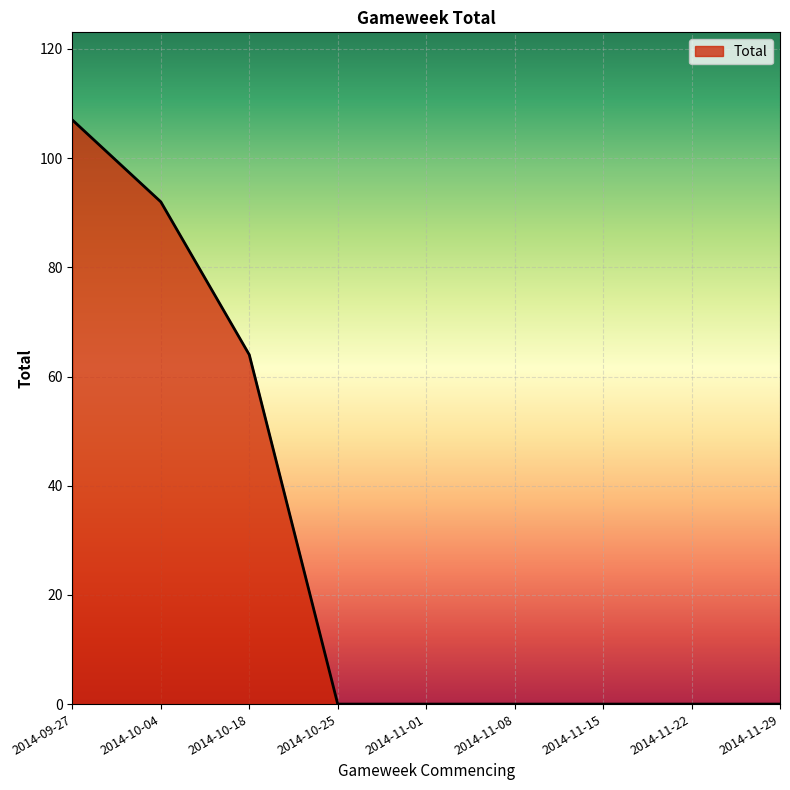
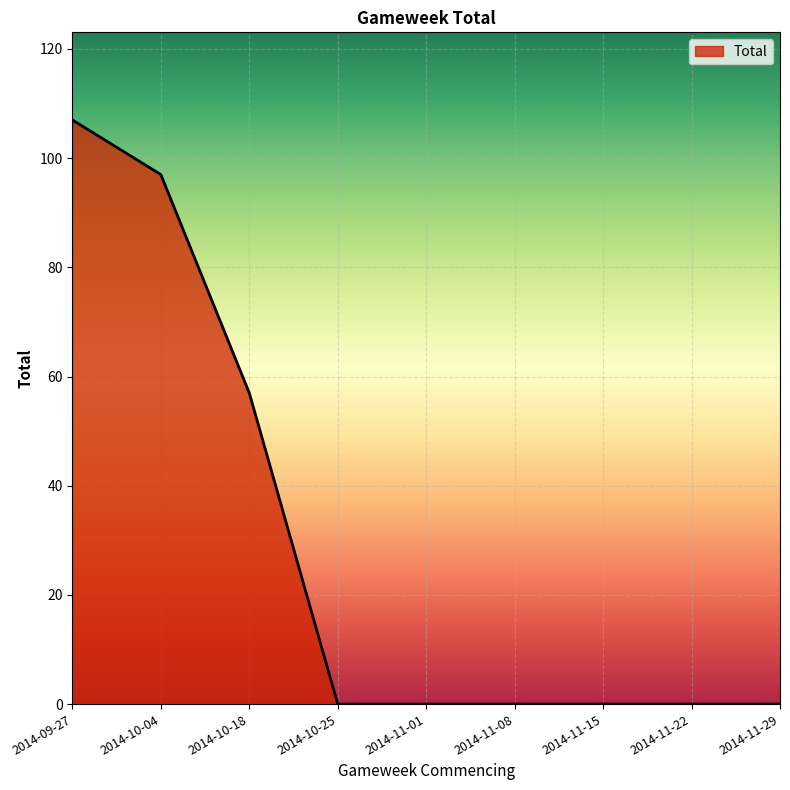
2014-10-04: 92 -> 97
2014-10-18: 64 -> 57
